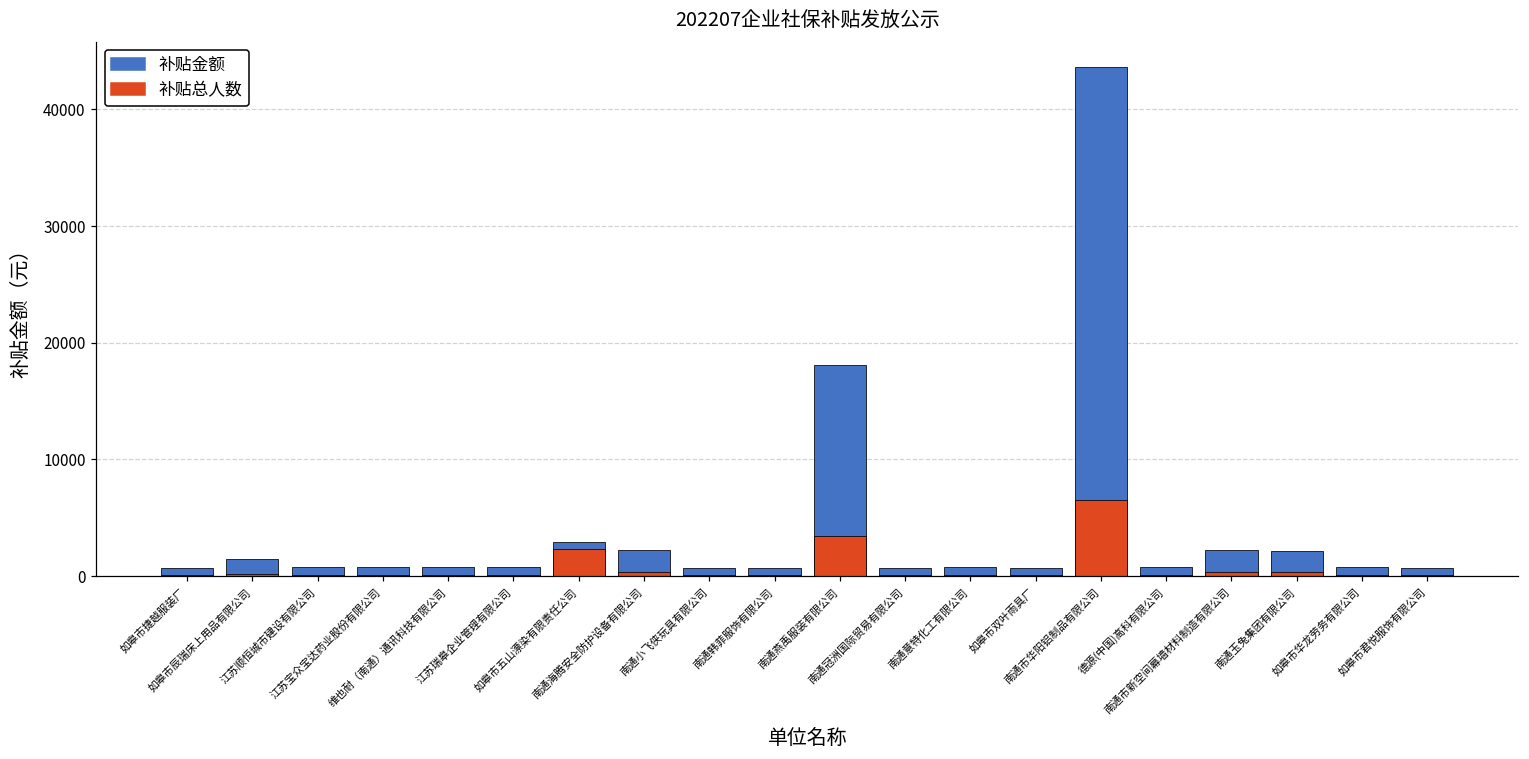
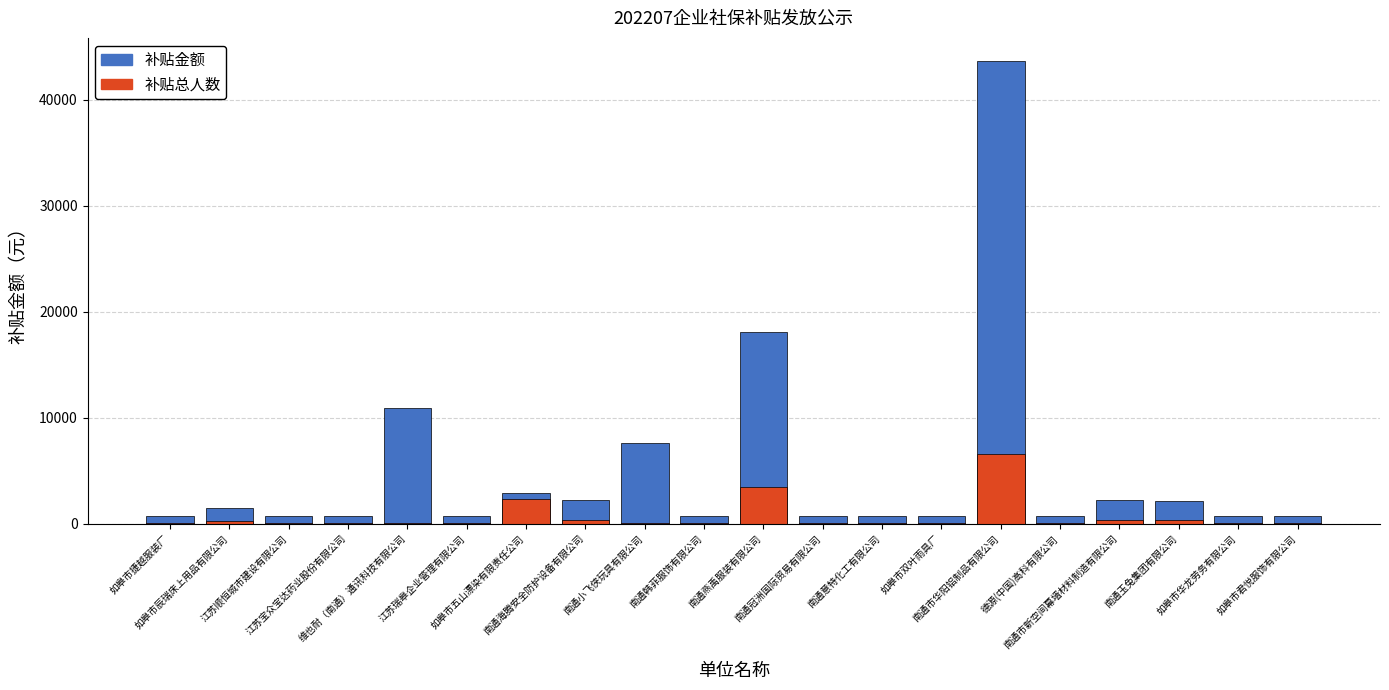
补贴金额, 维也耐（南通）通讯科技有限公司: 700 -> 10900
补贴金额, 南通小飞侠玩具有限公司: 700 -> 7600
